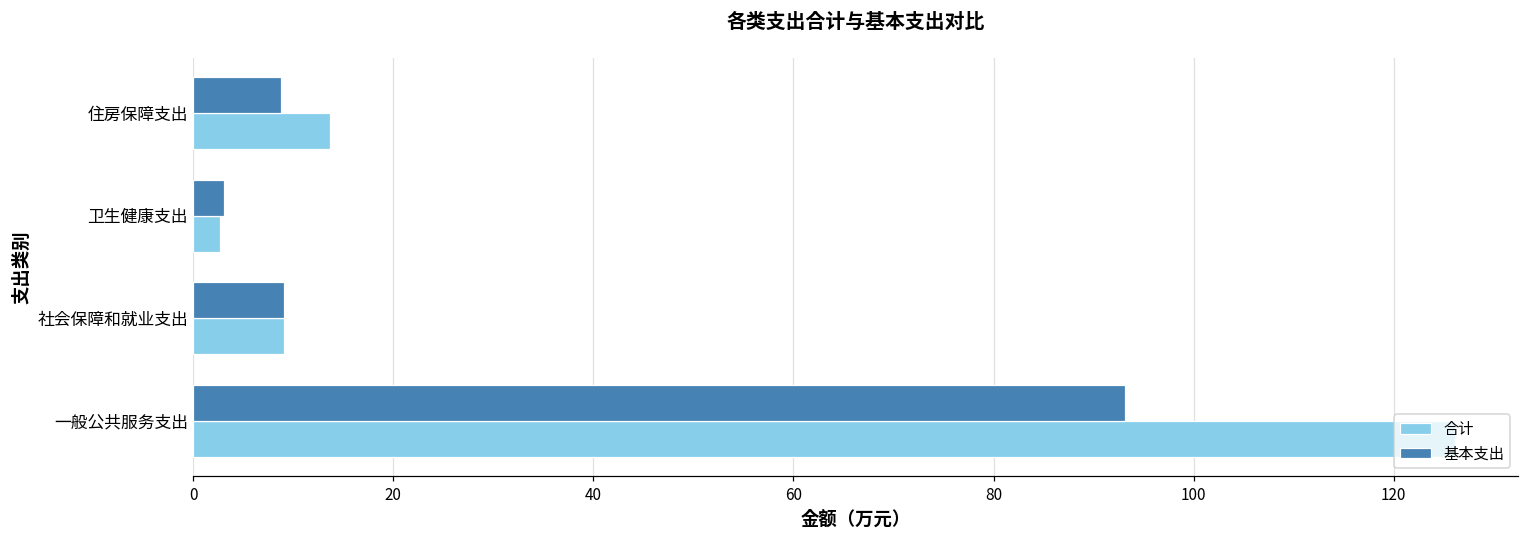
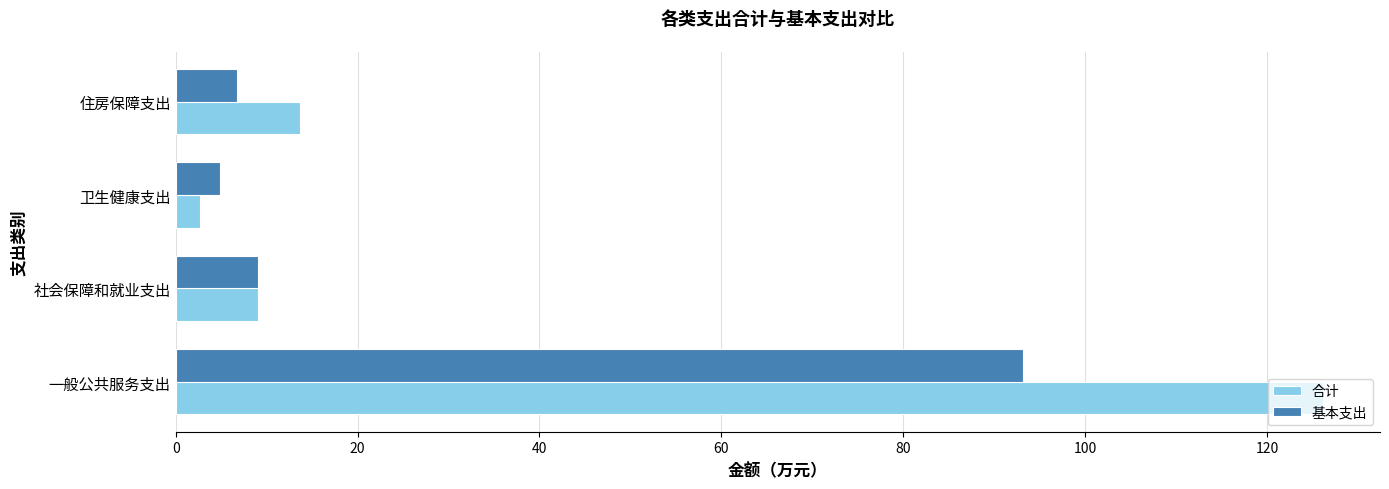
基本支出, 住房保障支出: 9 -> 7
基本支出, 卫生健康支出: 3 -> 5
